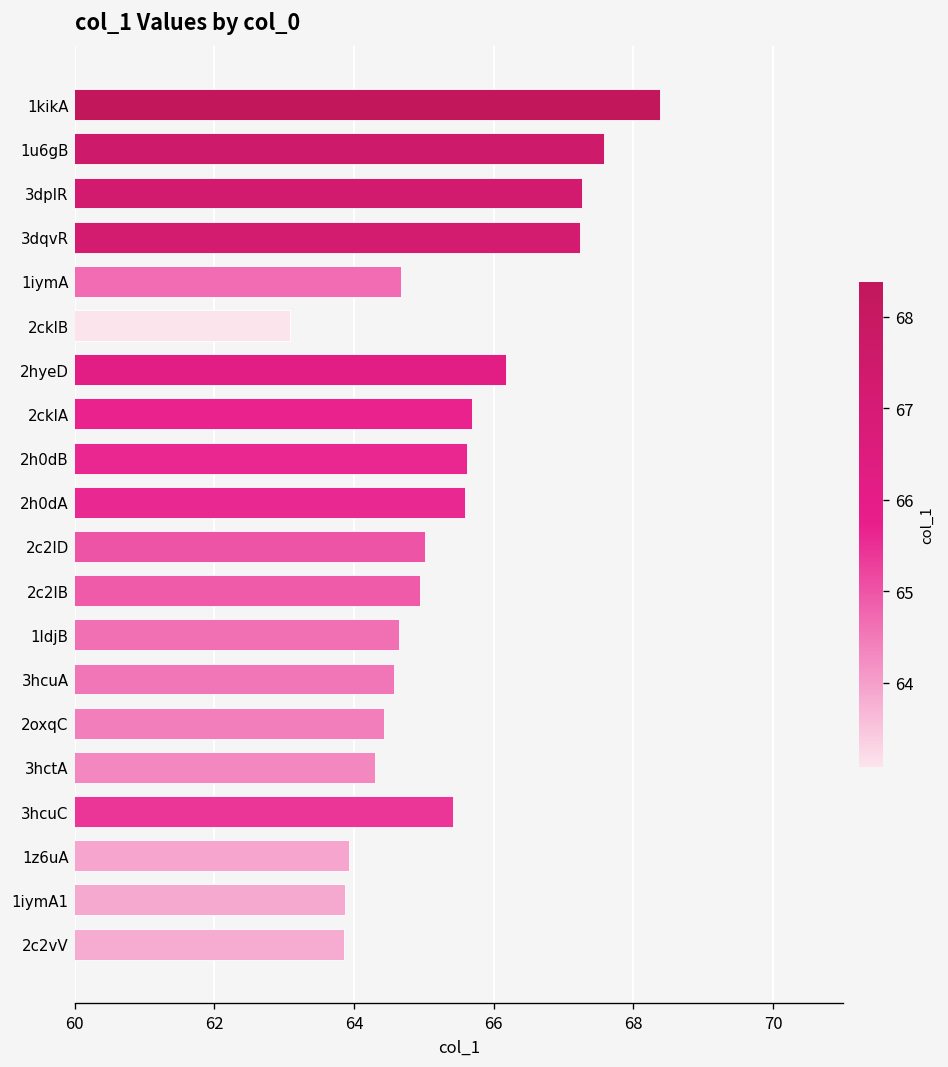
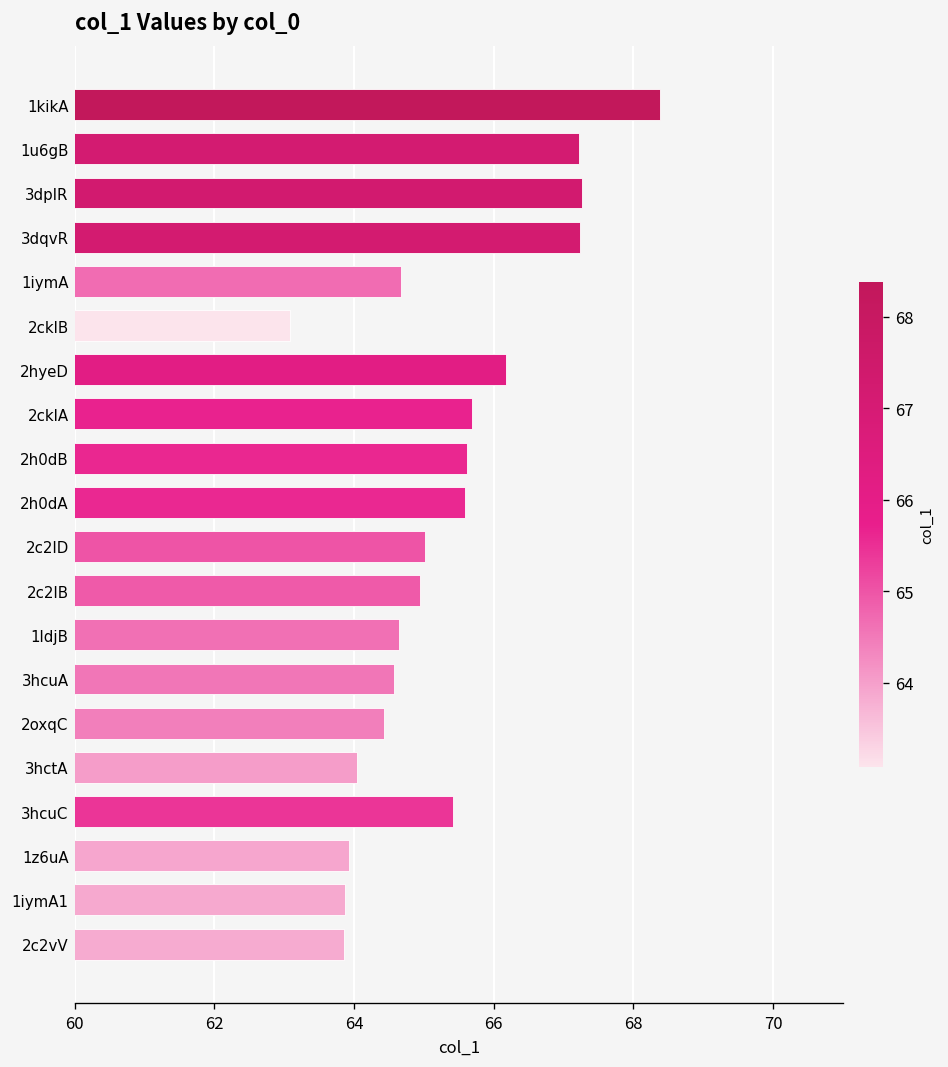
1u6gB: 67.6 -> 67.2
3hctA: 64.3 -> 64.0
